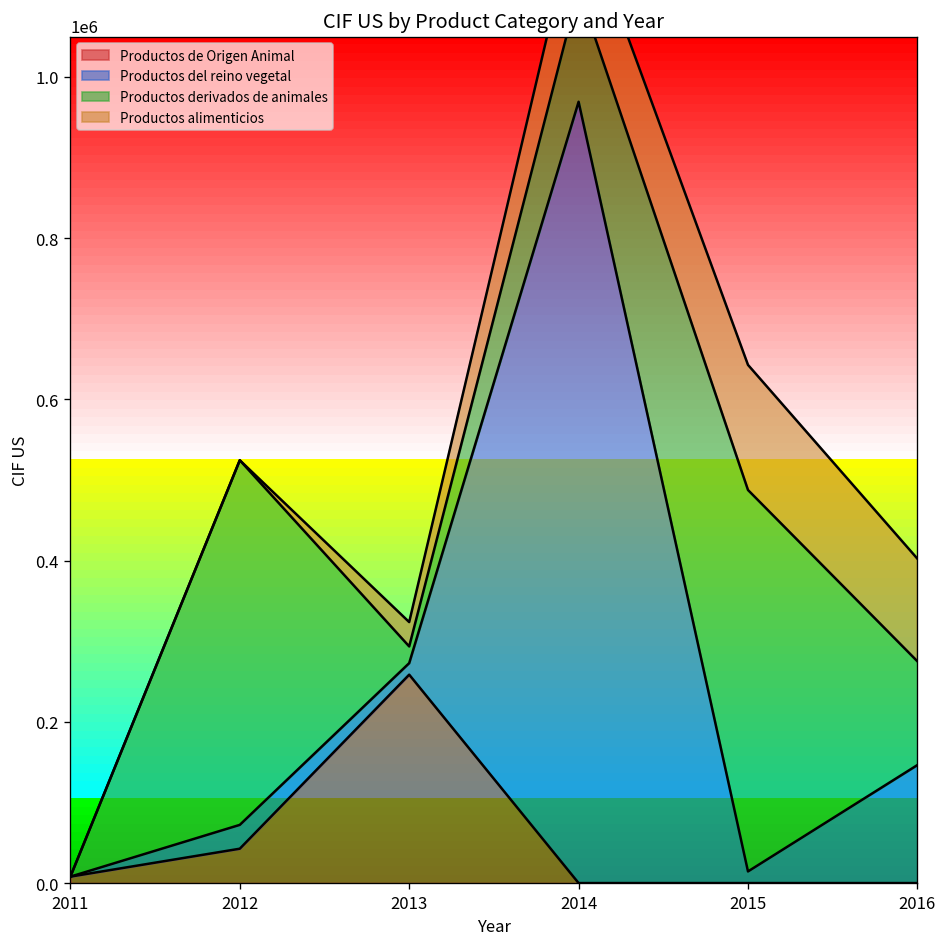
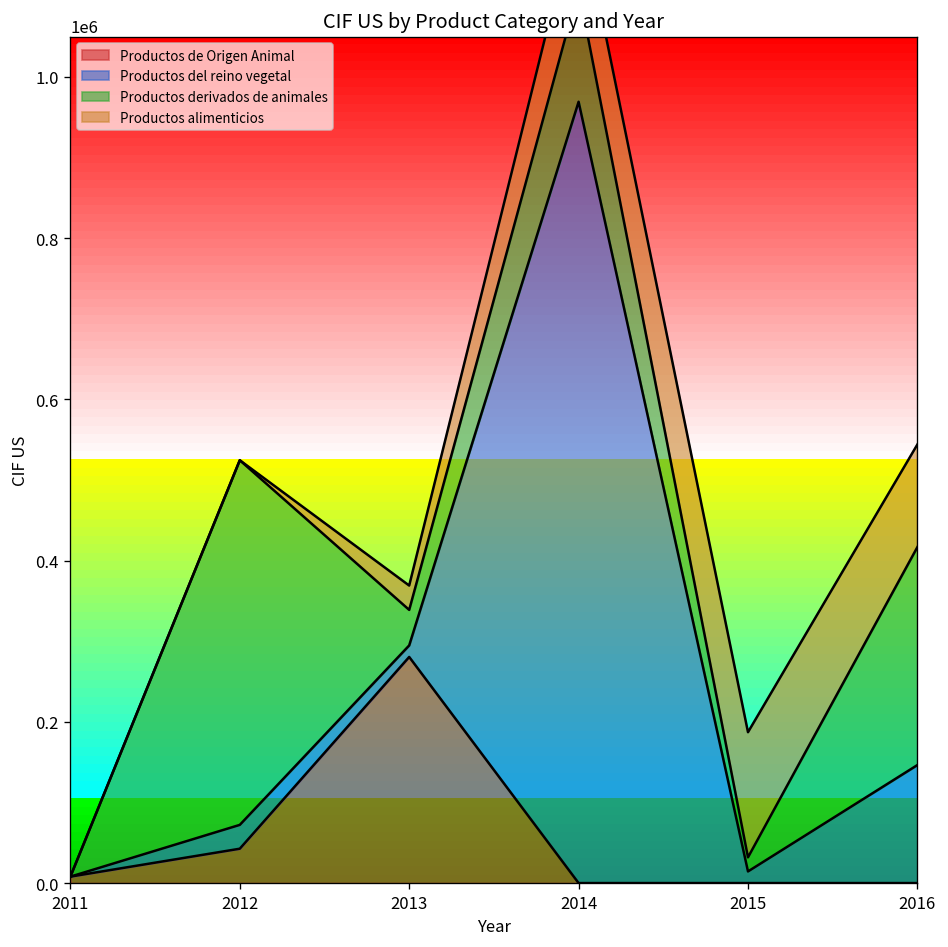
Productos de Origen Animal, 2013: 260000 -> 280000
Productos derivados de animales, 2013: 20000 -> 40000
Productos derivados de animales, 2015: 470000 -> 20000
Productos derivados de animales, 2016: 130000 -> 270000
